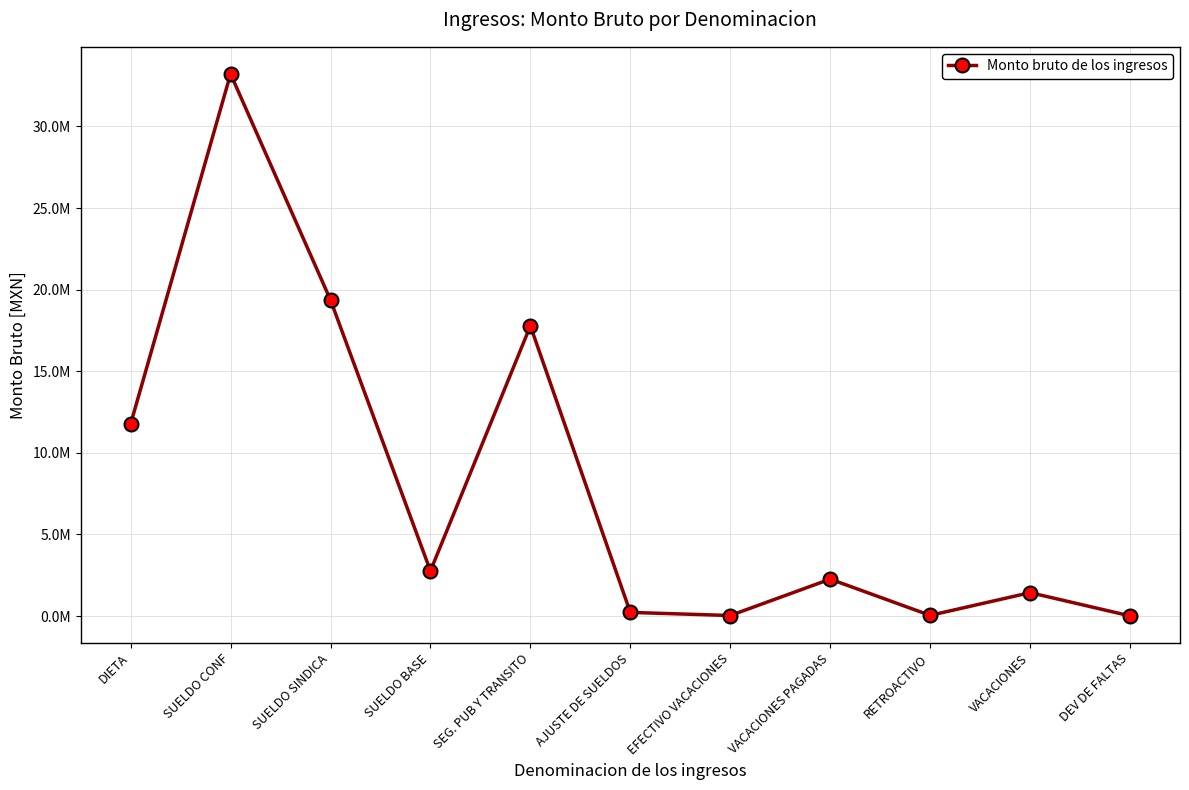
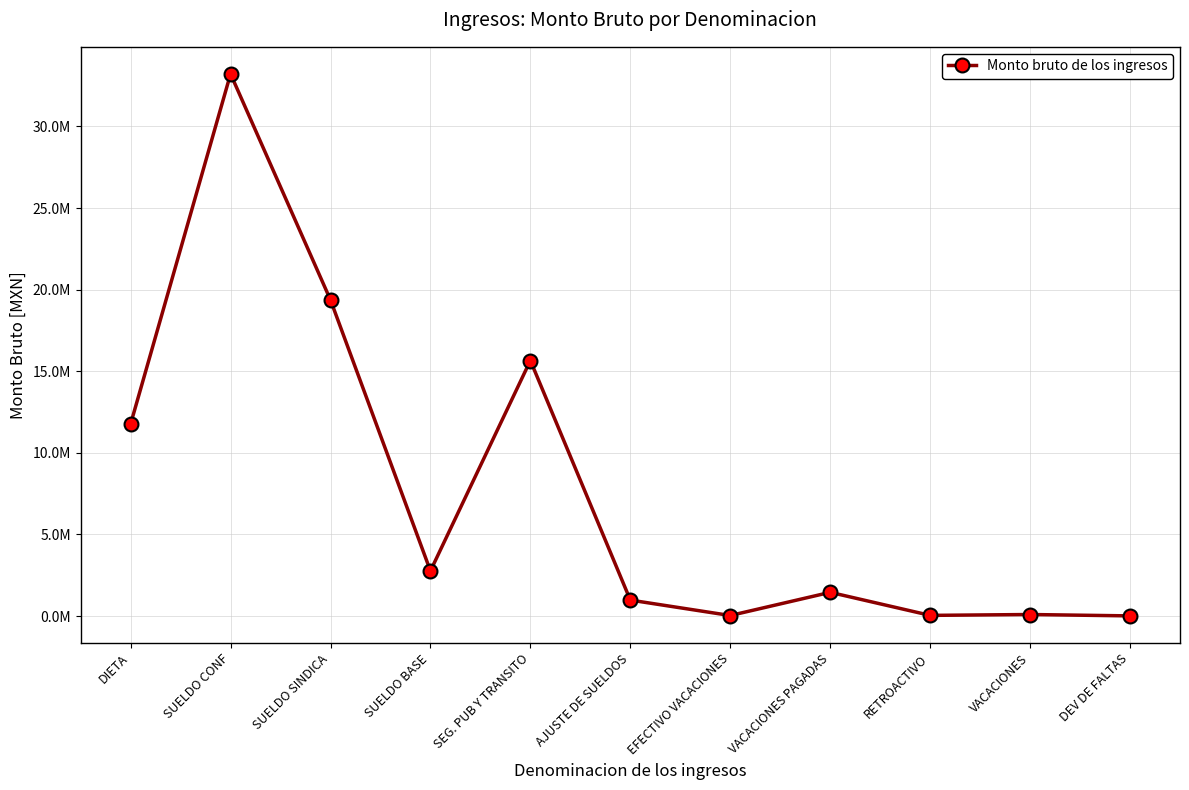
SEG. PUB Y TRANSITO: 17800000 -> 15700000
AJUSTE DE SUELDOS: 200000 -> 1000000
VACACIONES PAGADAS: 2300000 -> 1500000
VACACIONES: 1400000 -> 100000
